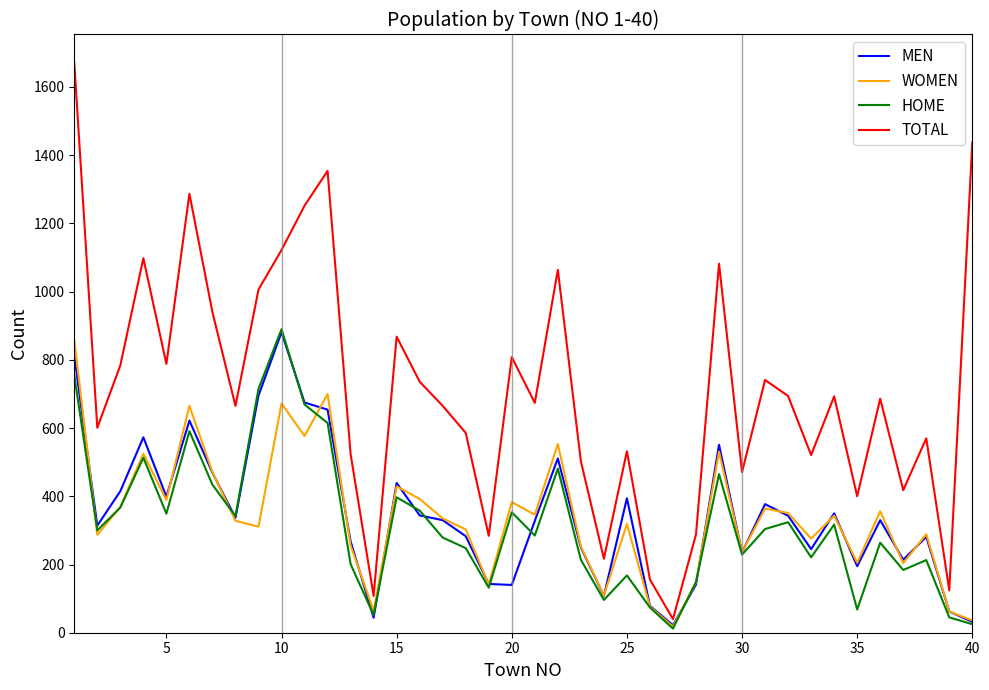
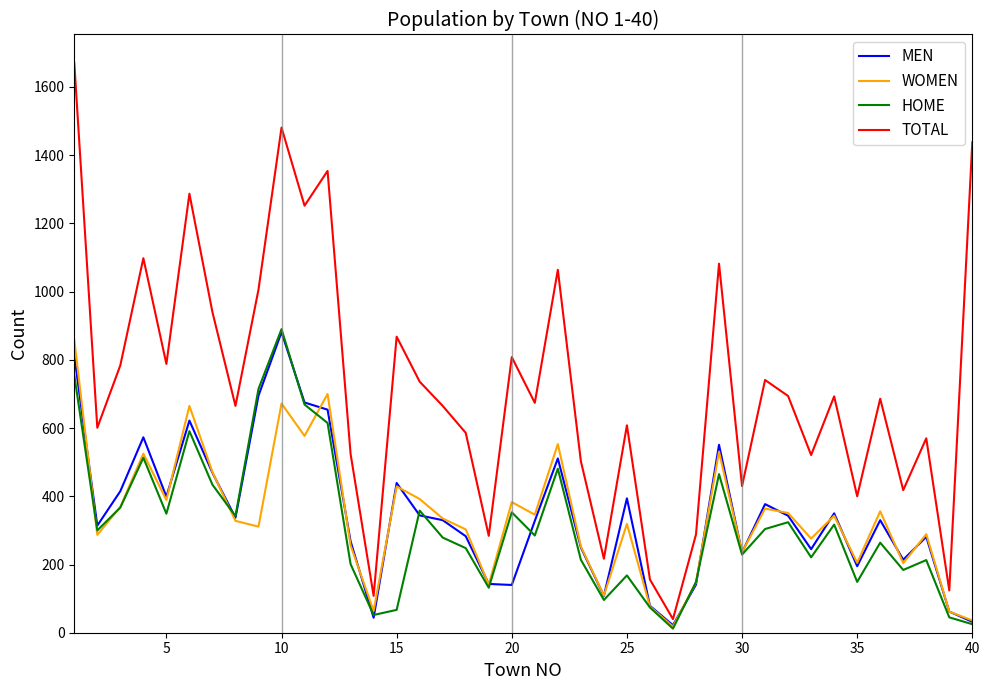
TOTAL, 10: 1120 -> 1480
HOME, 15: 400 -> 70
TOTAL, 25: 530 -> 610
TOTAL, 30: 470 -> 430
HOME, 35: 70 -> 150
